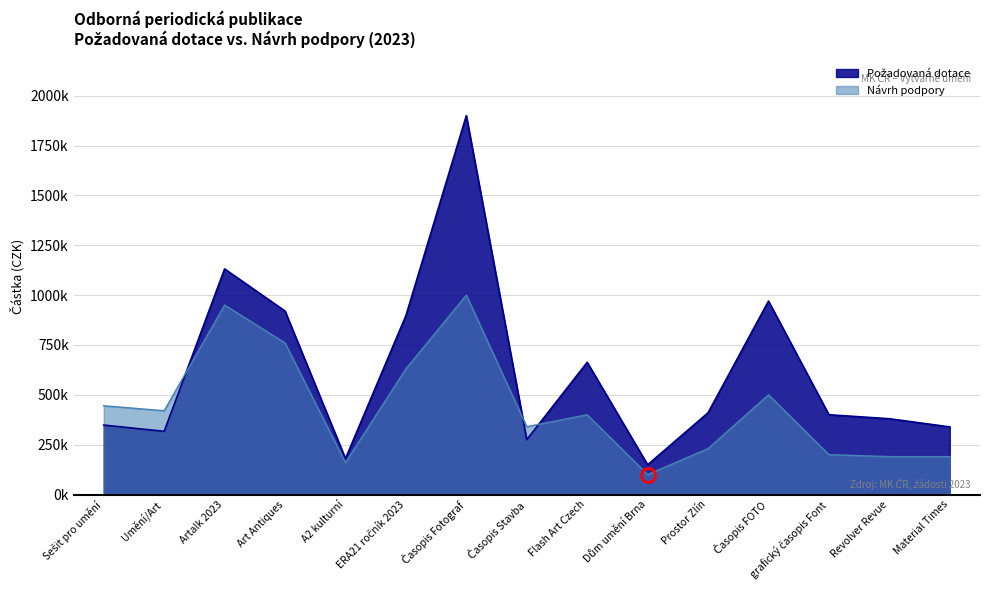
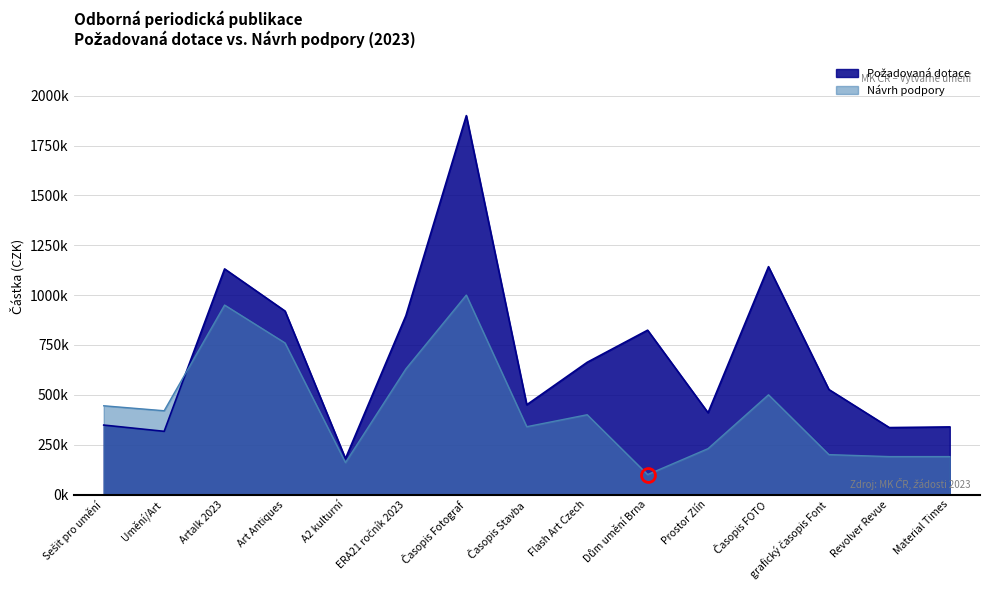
Požadovaná dotace, Časopis Stavba: 280000 -> 450000
Požadovaná dotace, Dům umění Brna: 150000 -> 820000
Požadovaná dotace, Časopis FOTO: 970000 -> 1140000
Požadovaná dotace, grafický časopis Font: 400000 -> 530000
Požadovaná dotace, Revolver Revue: 380000 -> 340000
